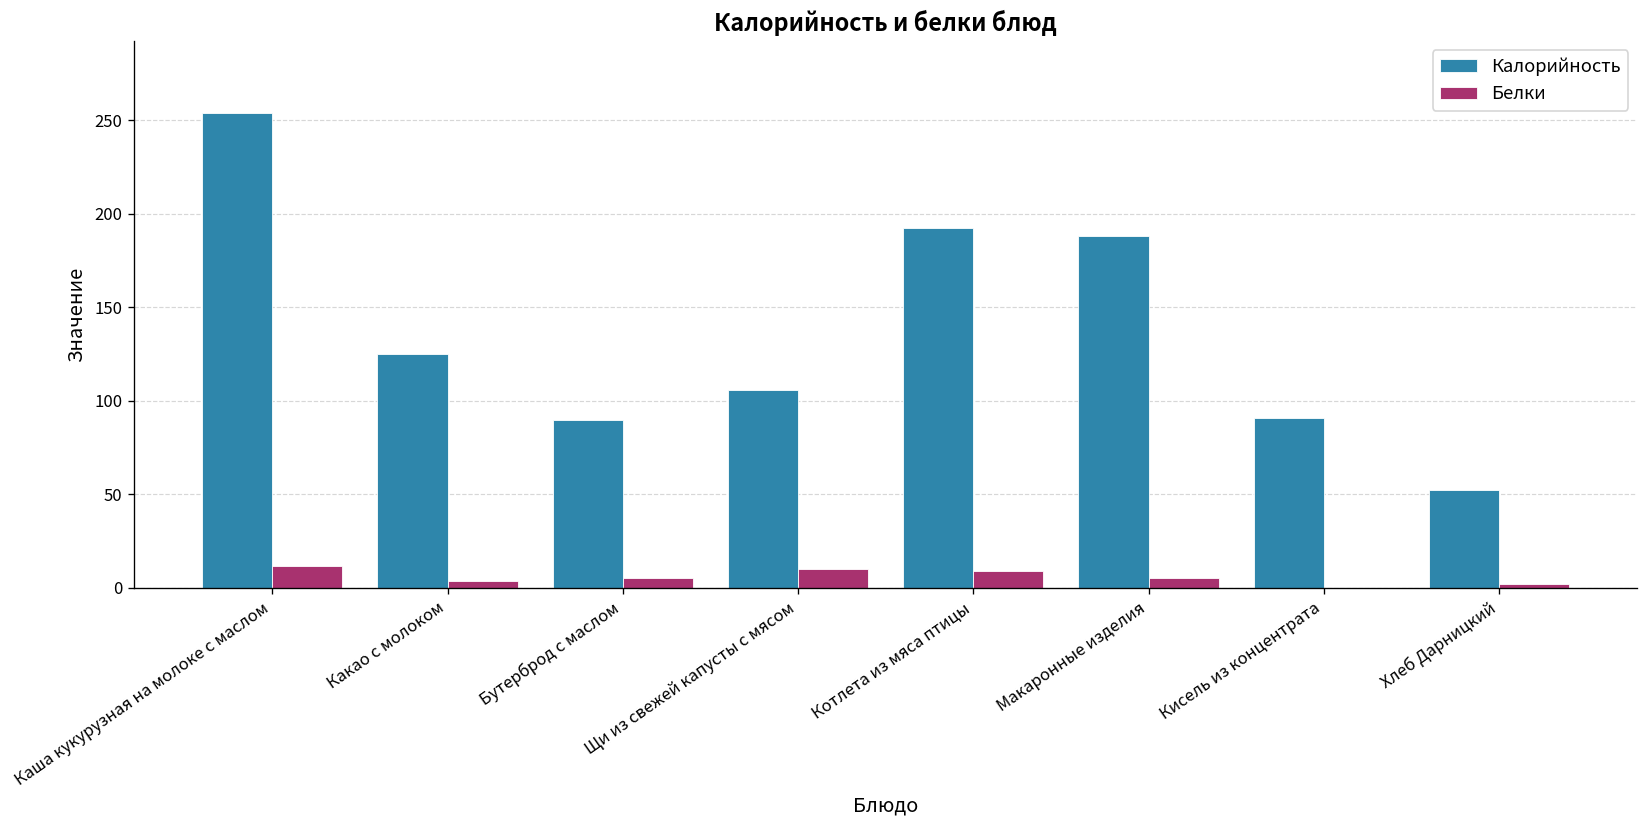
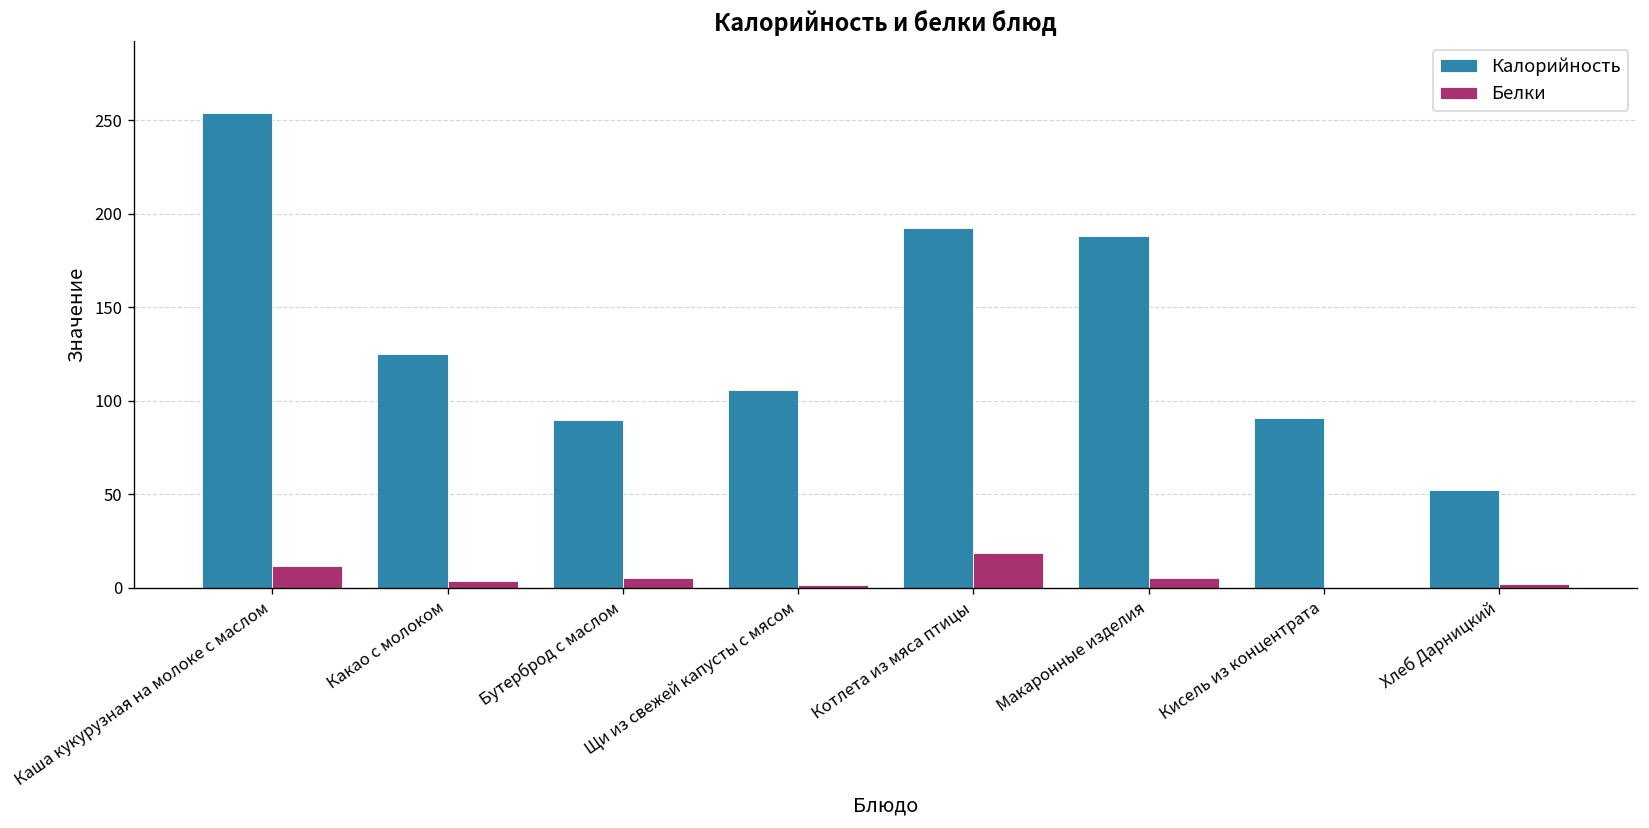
Белки, Щи из свежей капусты с мясом: 10 -> 2
Белки, Котлета из мяса птицы: 9 -> 19
